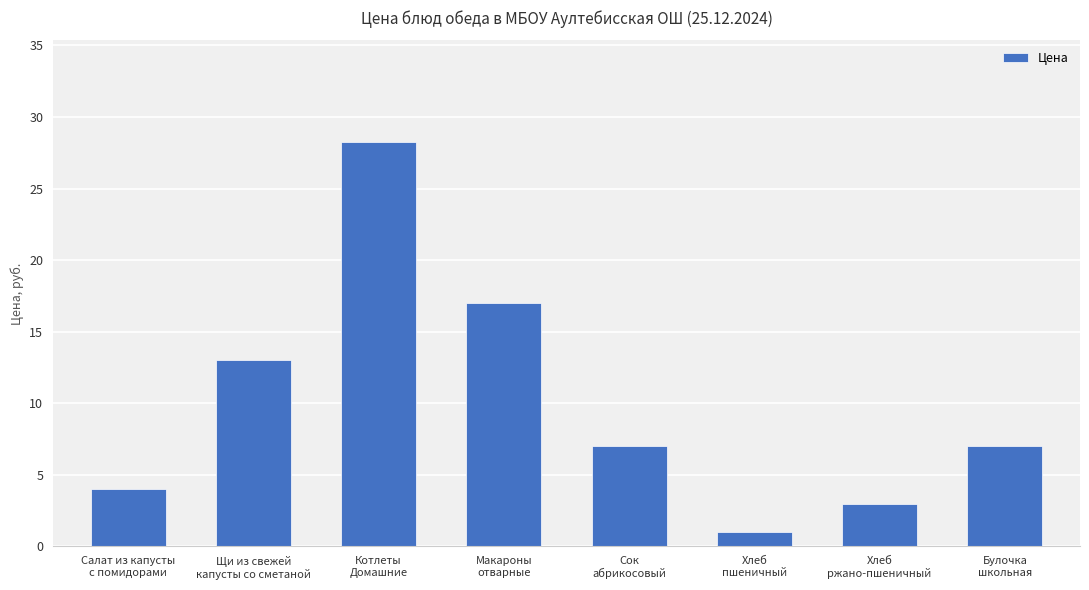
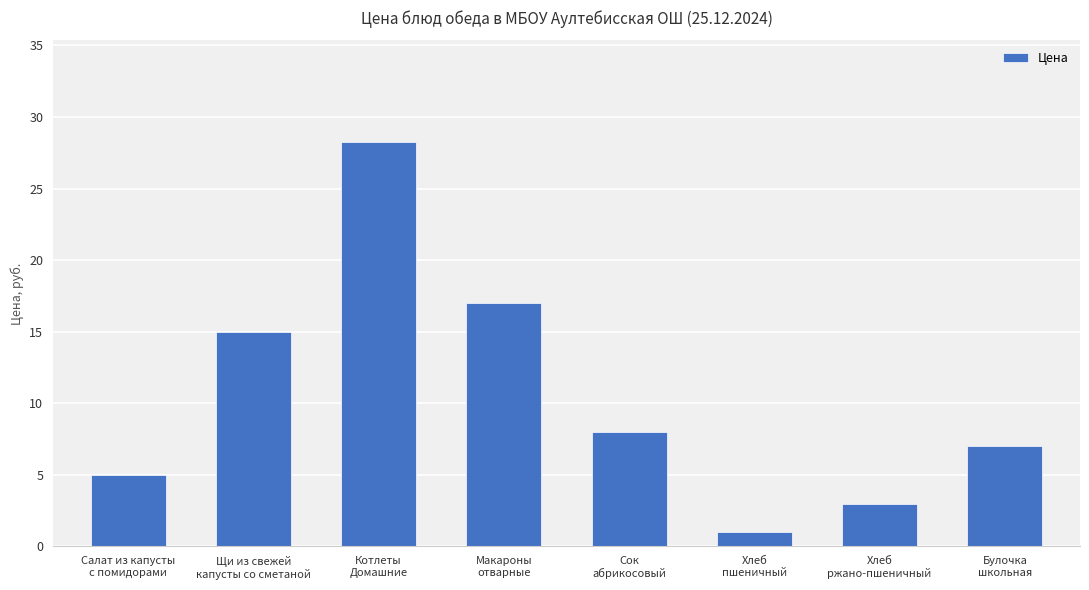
Салат из капусты с помидорами: 4 -> 5
Щи из свежей капусты со сметаной: 13 -> 15
Сок абрикосовый: 7 -> 8
